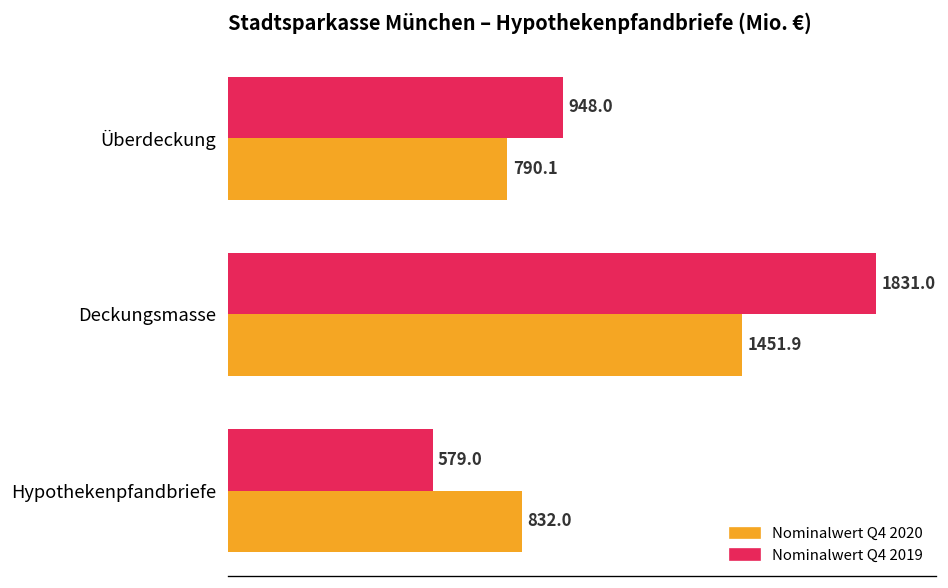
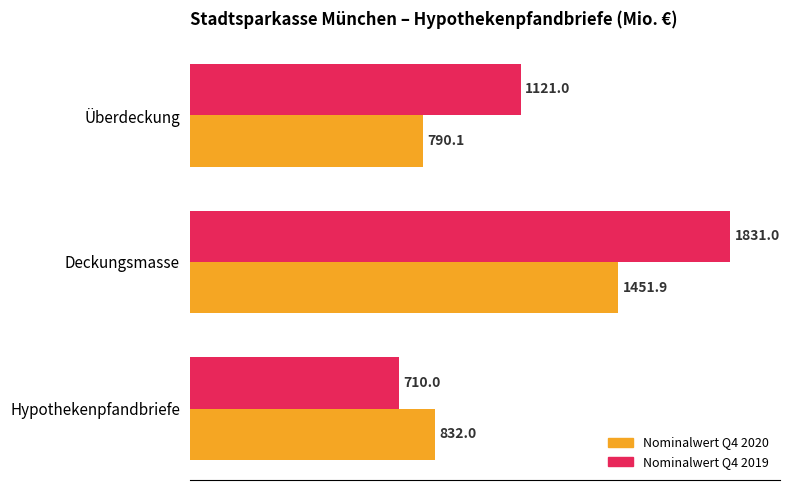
Nominalwert Q4 2019, Überdeckung: 948.0 -> 1121.0
Nominalwert Q4 2019, Hypothekenpfandbriefe: 579.0 -> 710.0
